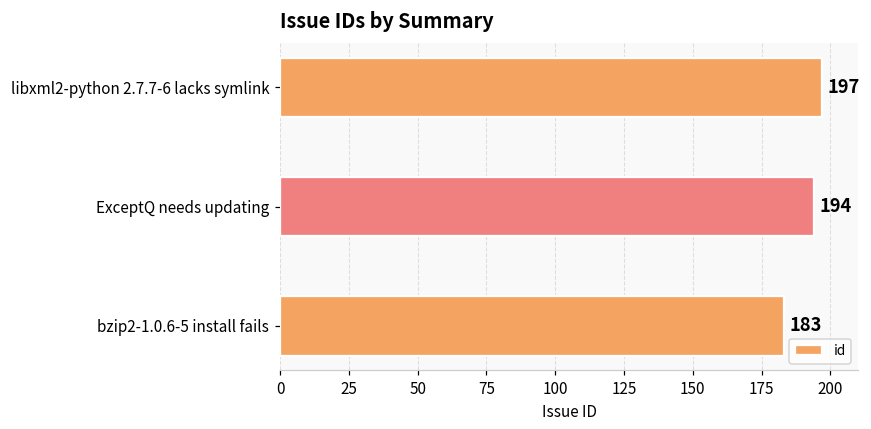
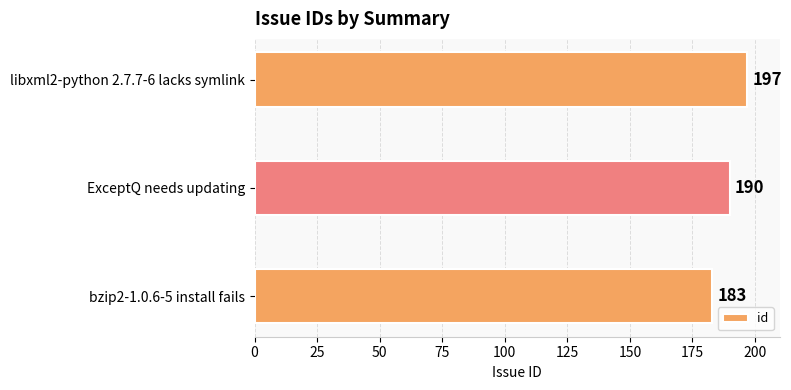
ExceptQ needs updating: 194 -> 190
